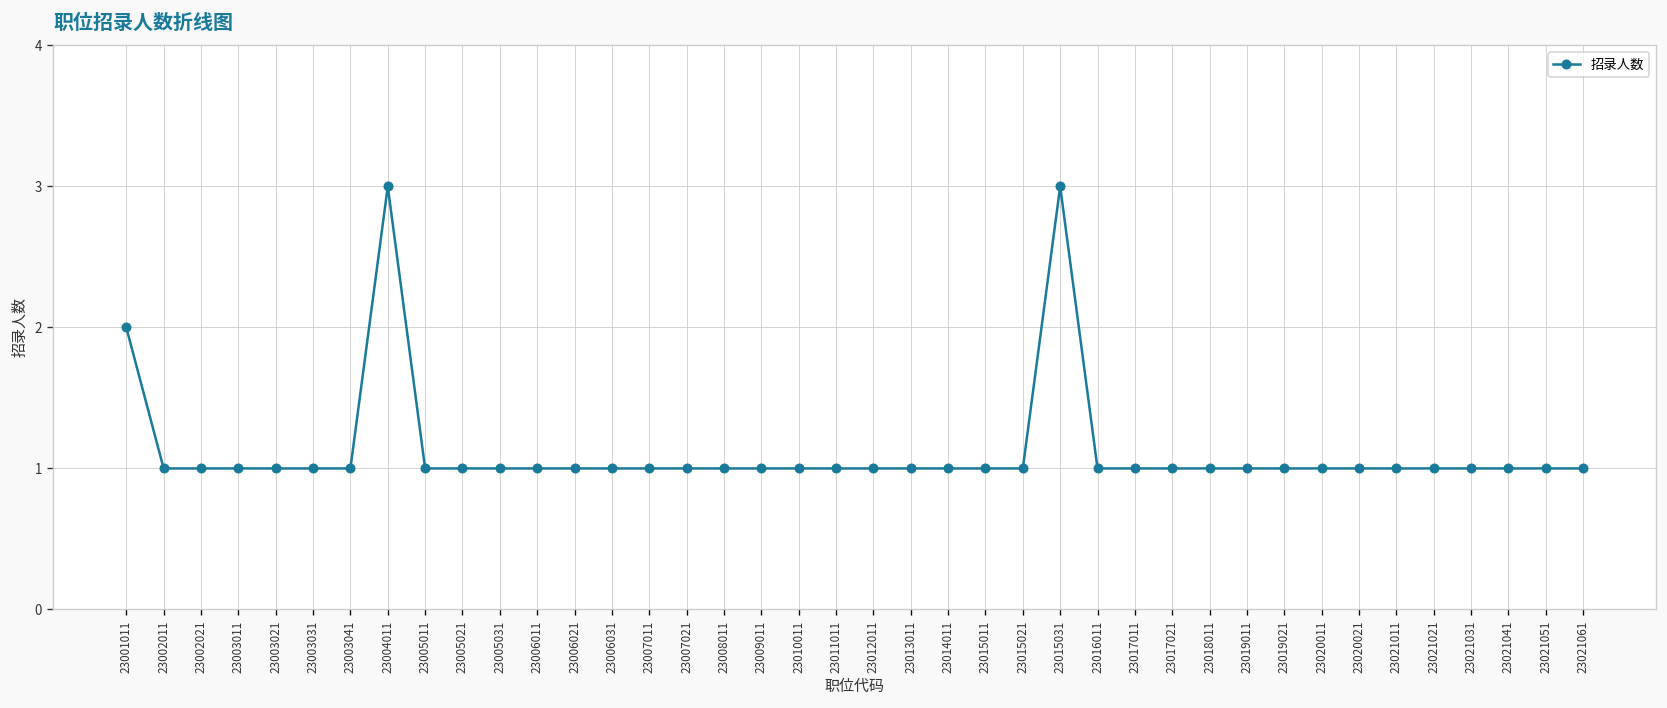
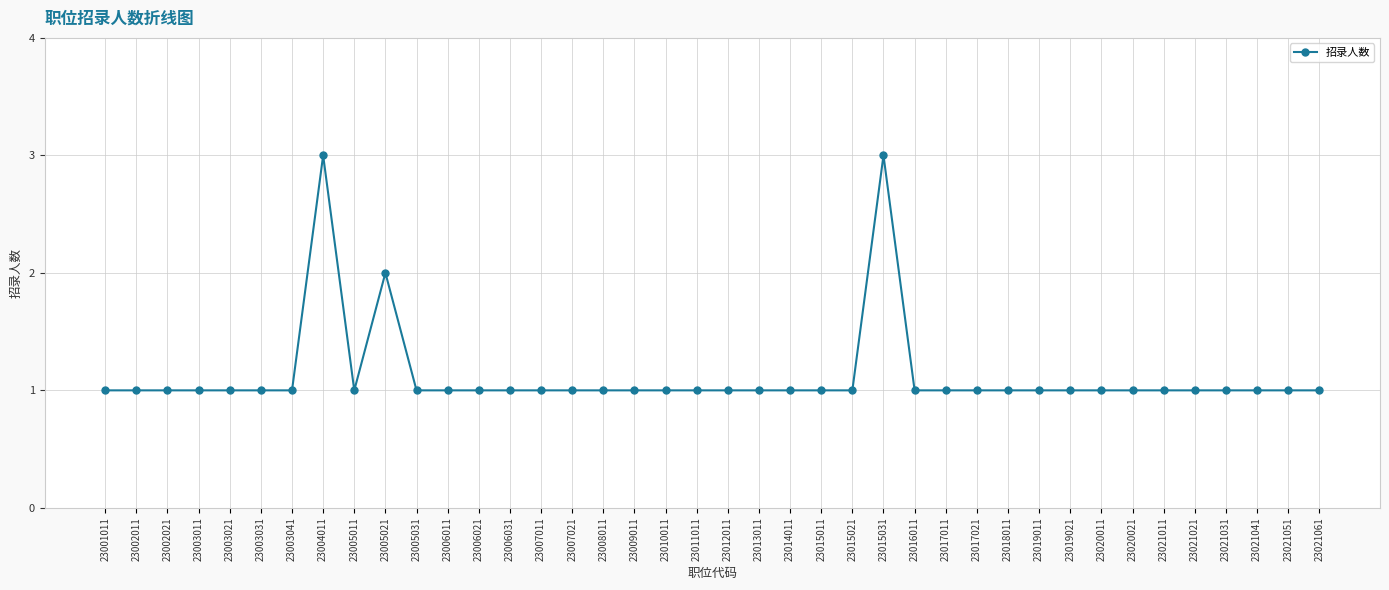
23001011: 2 -> 1
23005021: 1 -> 2
